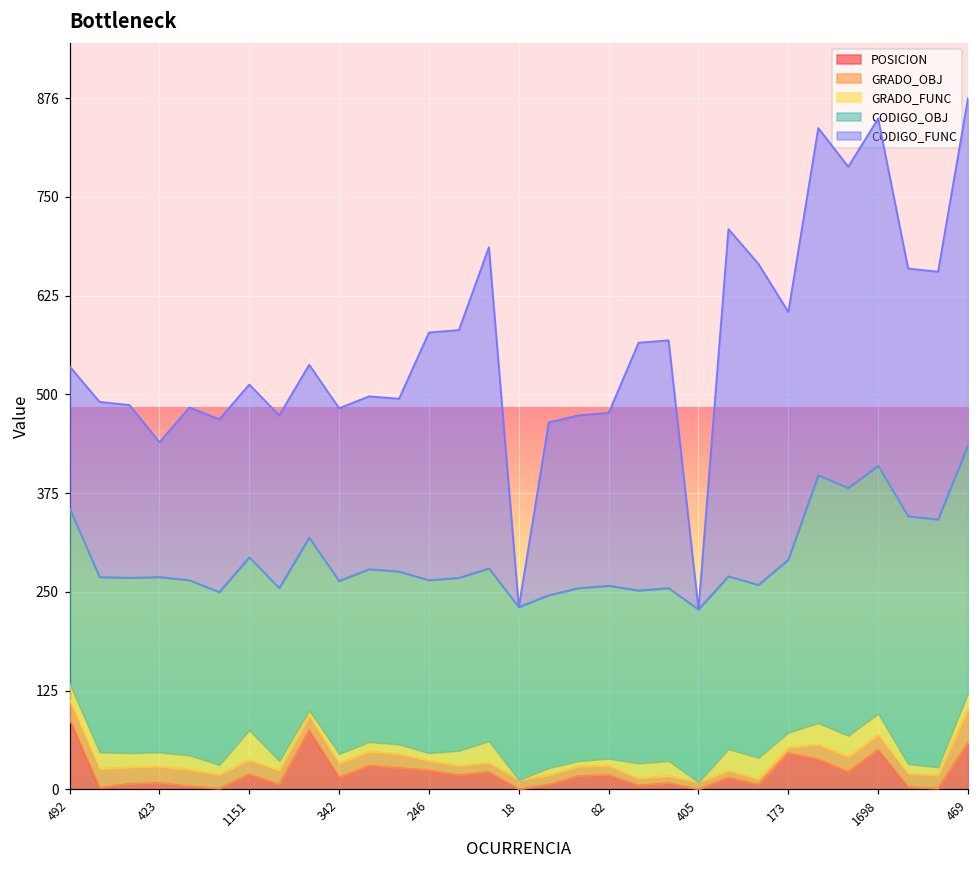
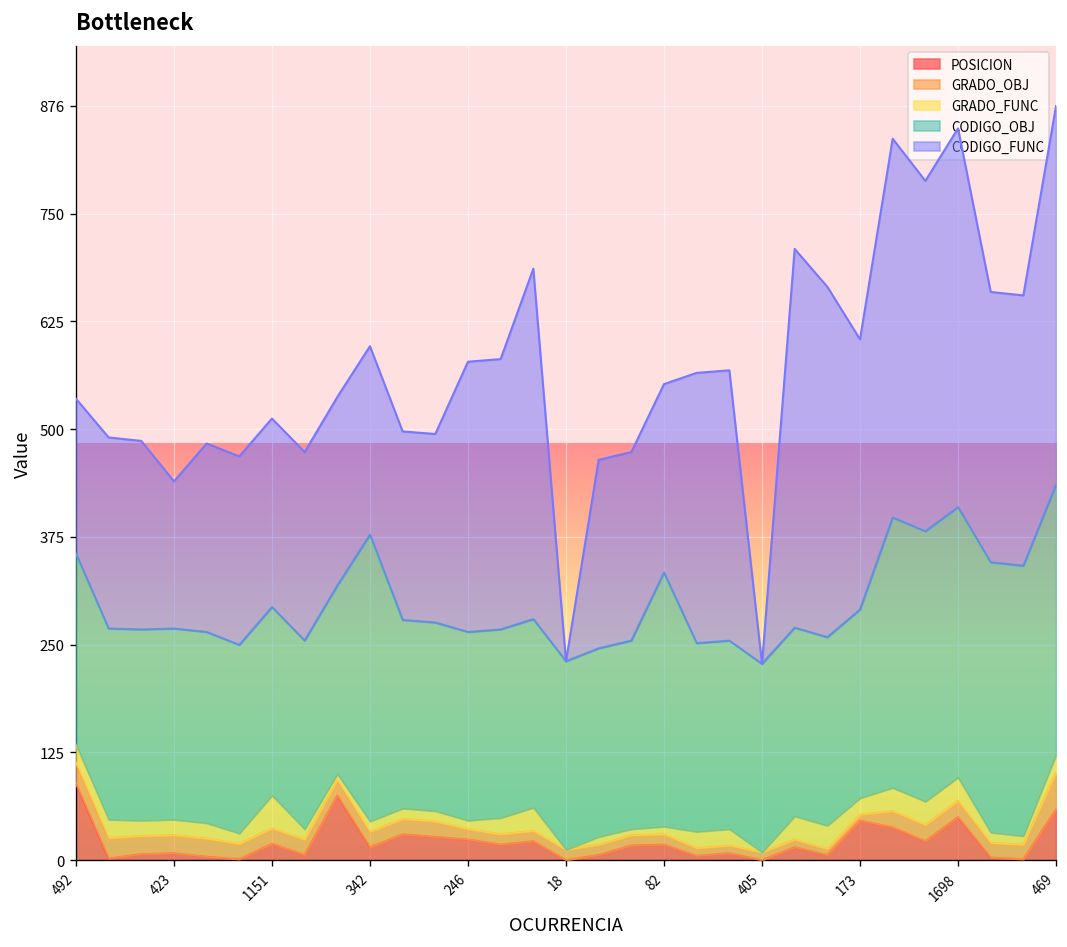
CODIGO_OBJ, 342: 220 -> 330
CODIGO_OBJ, 82: 220 -> 300
